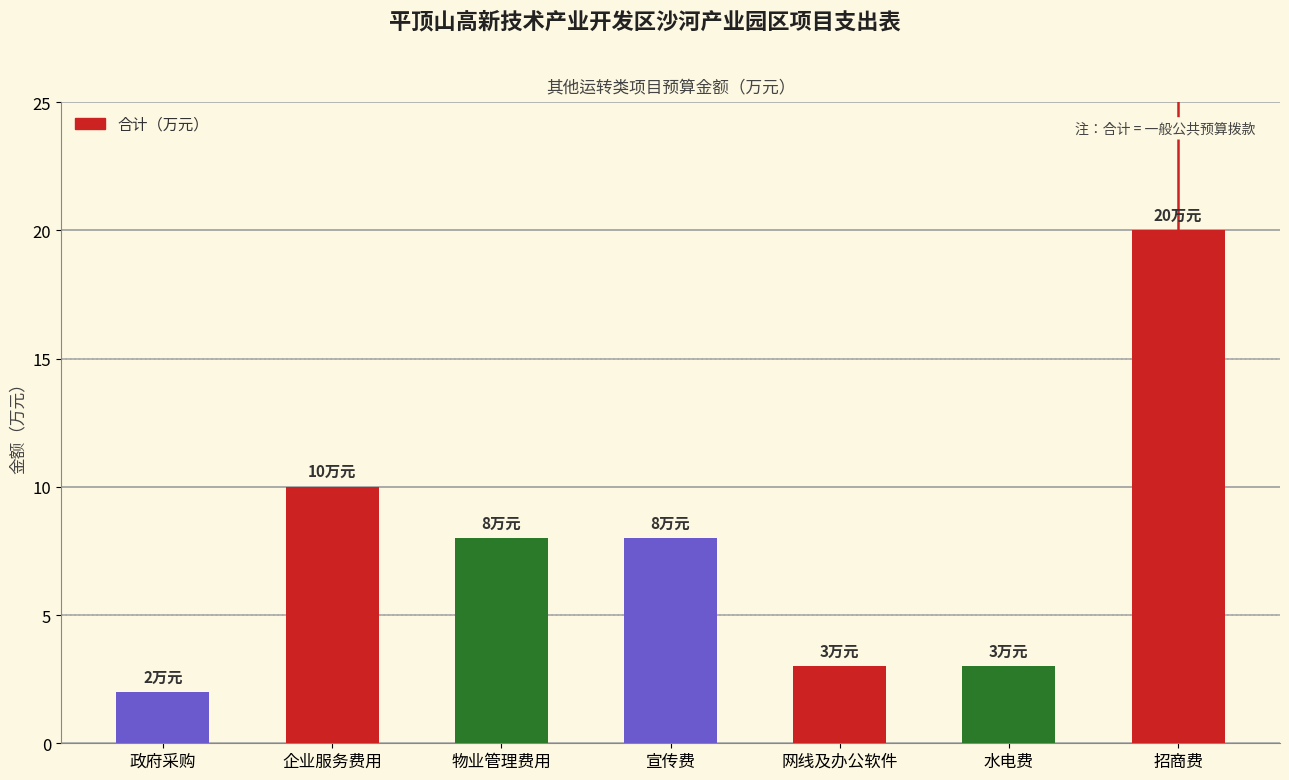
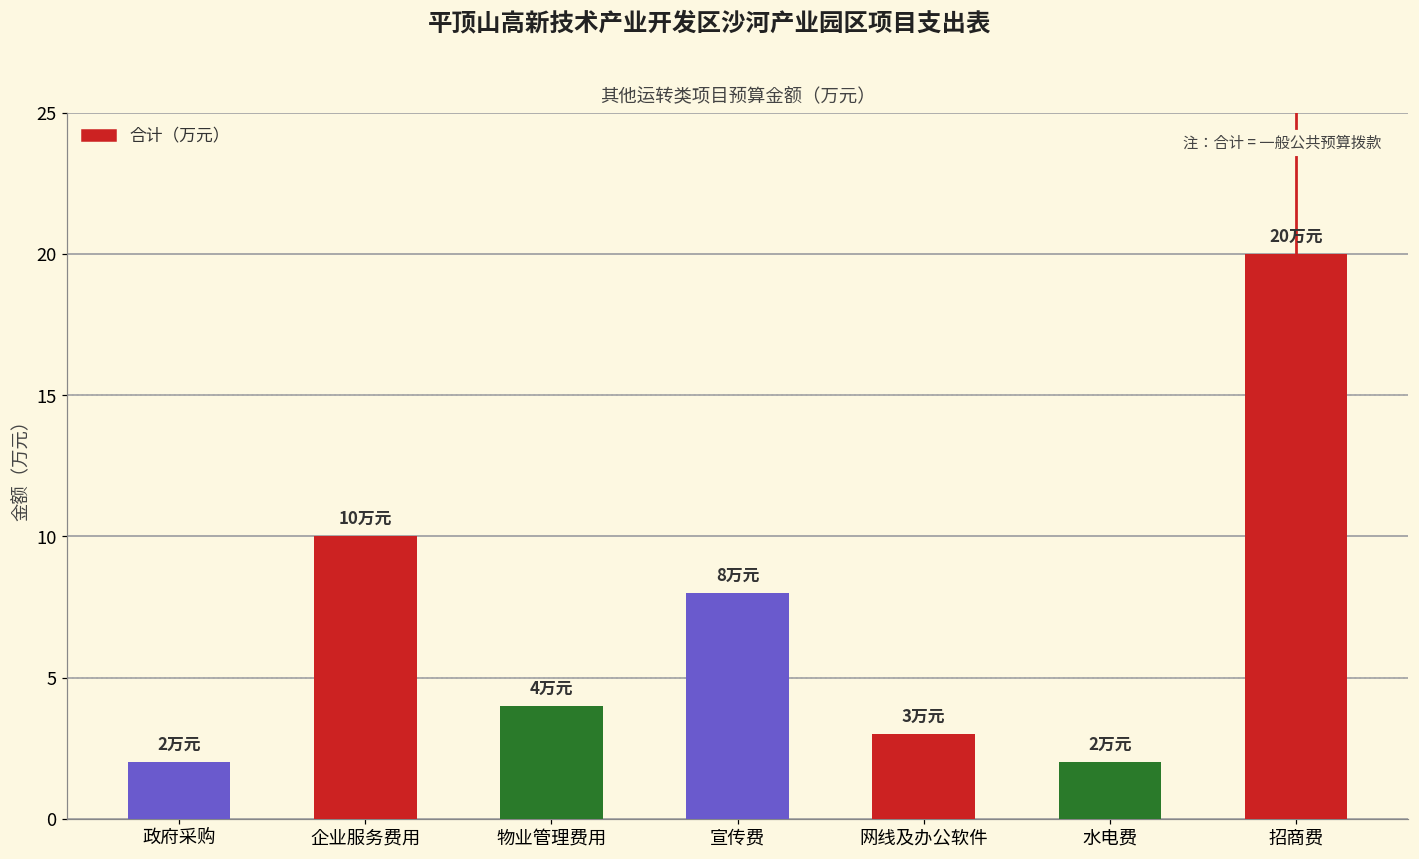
物业管理费用: 8 -> 4
水电费: 3 -> 2
